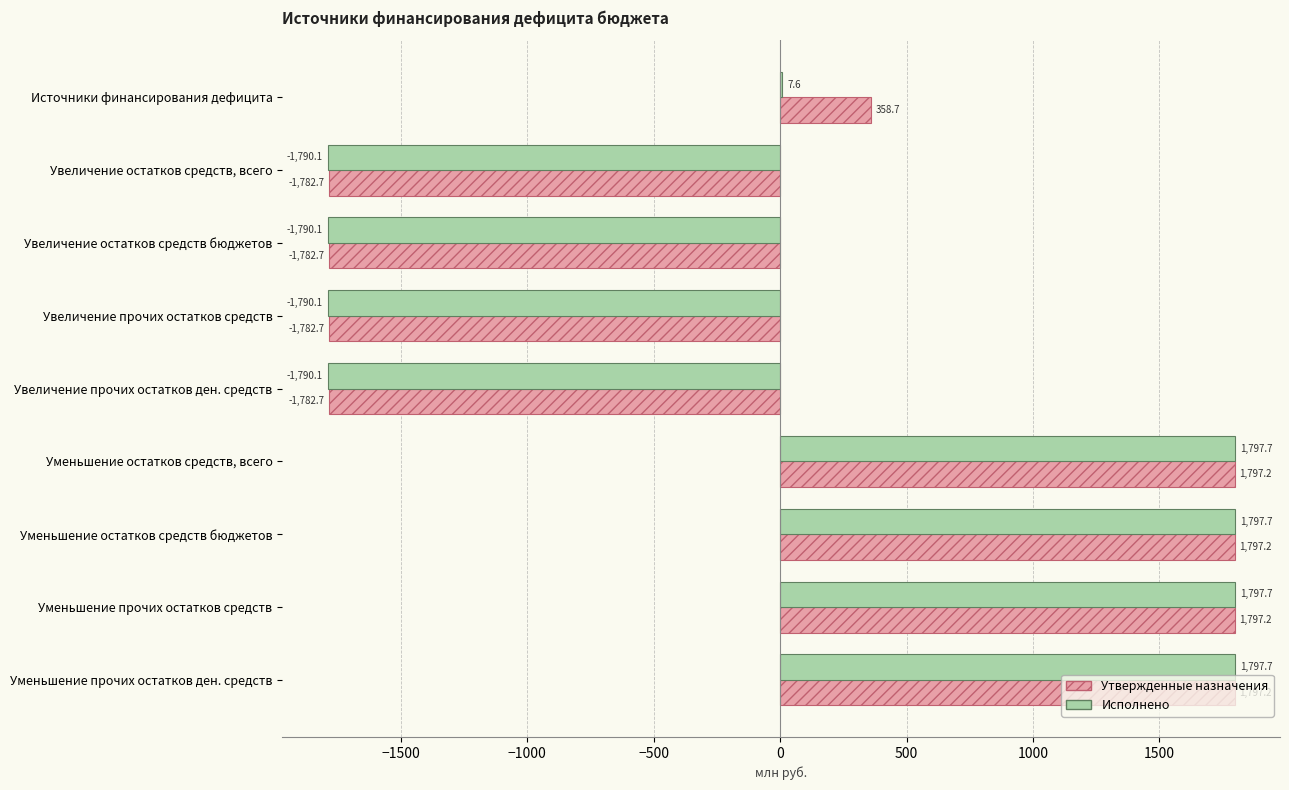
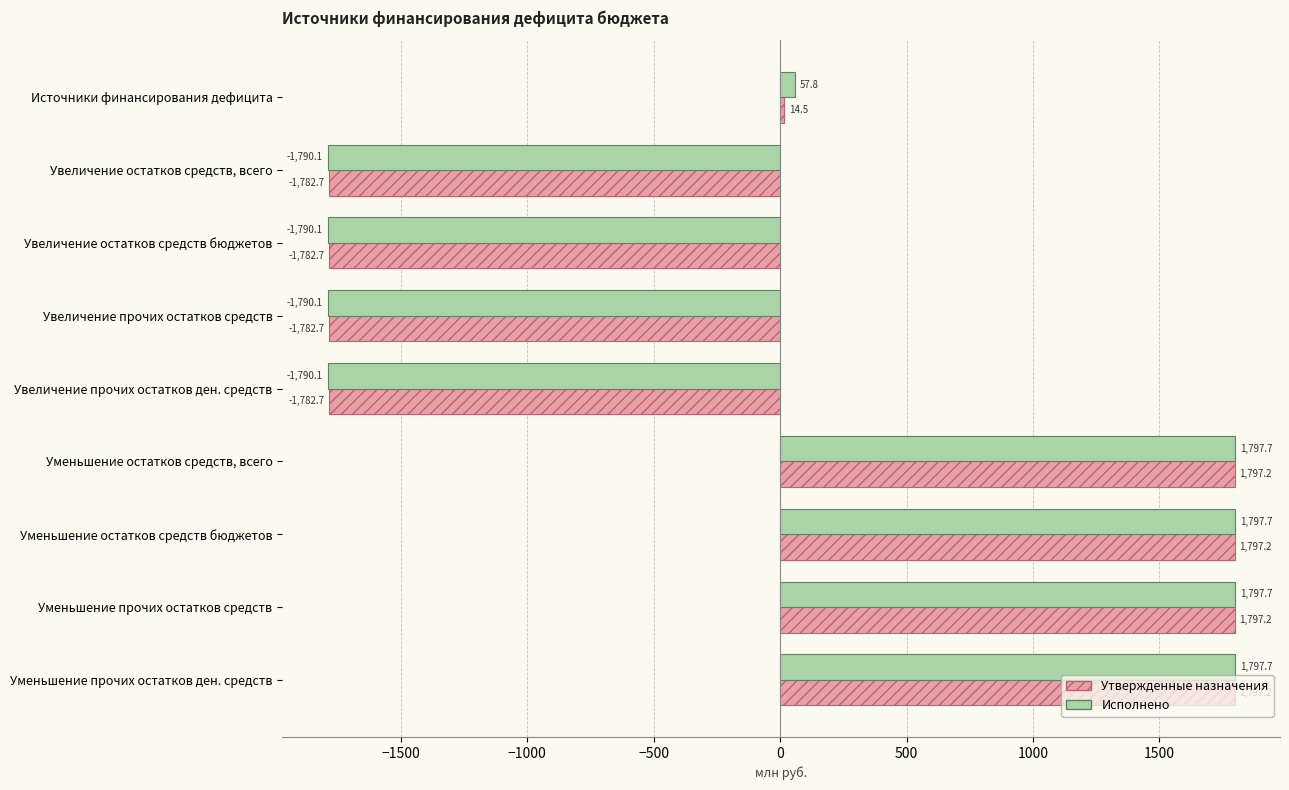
Исполнено, Источники финансирования дефицита: 7.6 -> 57.8
Утвержденные назначения, Источники финансирования дефицита: 358.7 -> 14.5
